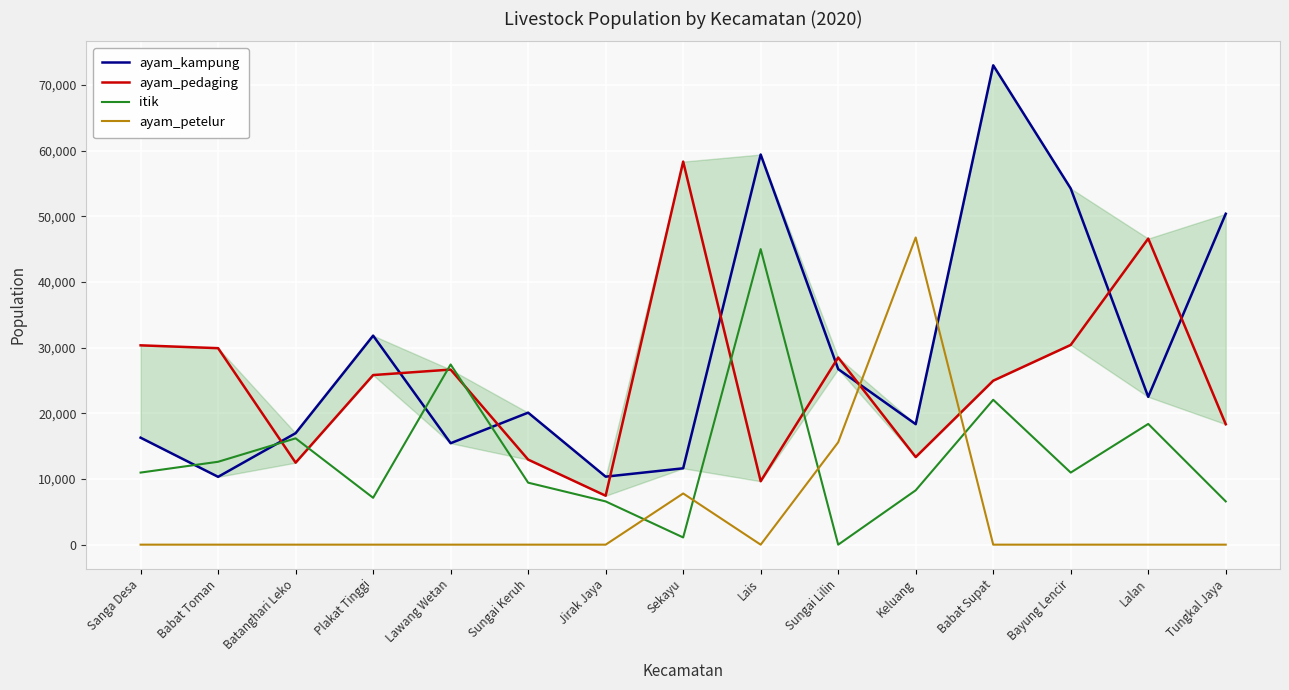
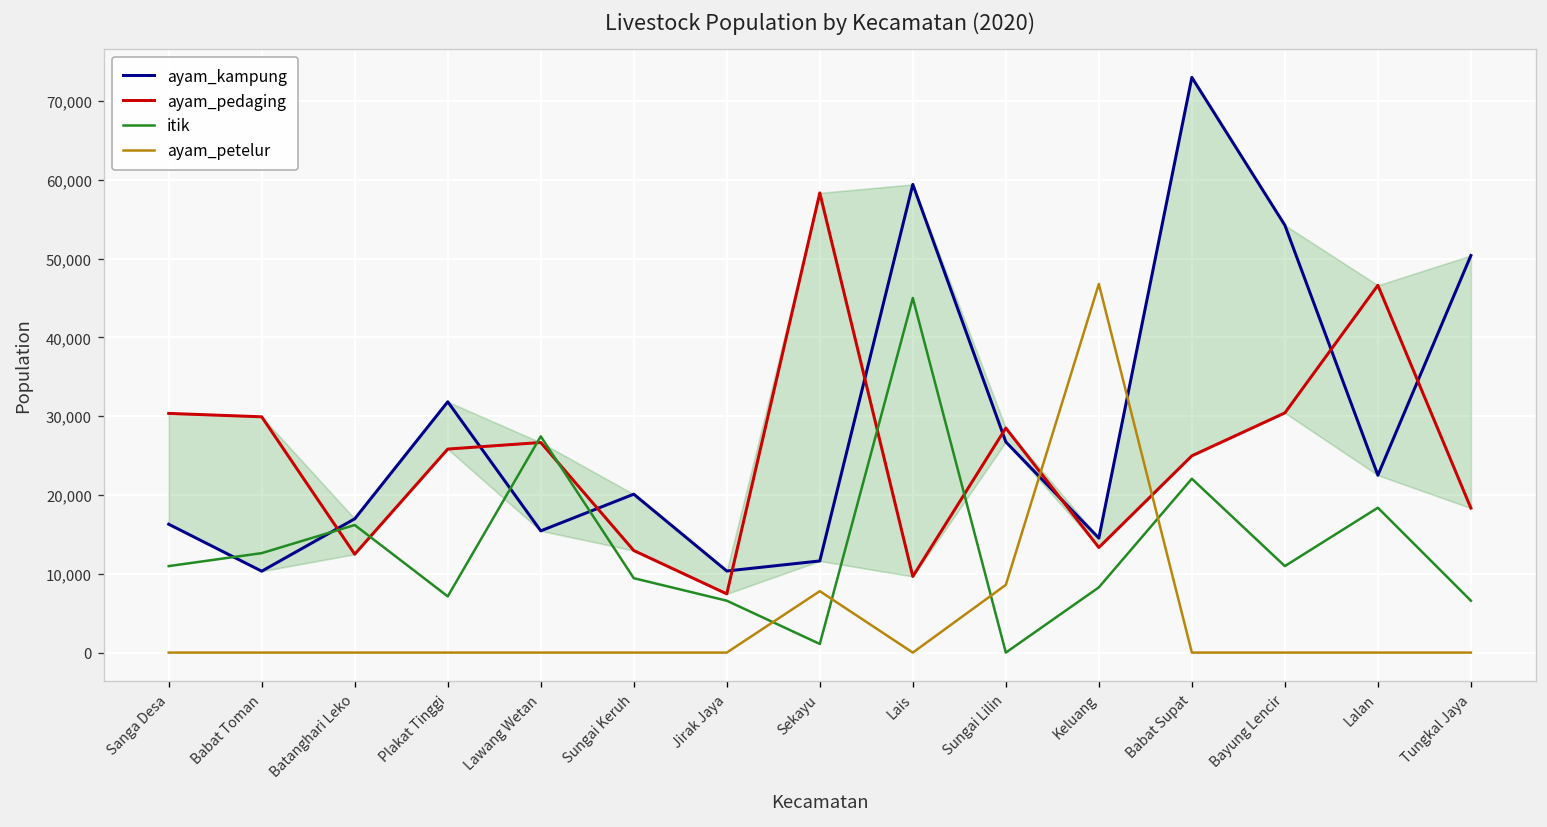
ayam_petelur, Sungai Lilin: 16,000 -> 9,000
ayam_kampung, Keluang: 18,000 -> 15,000
